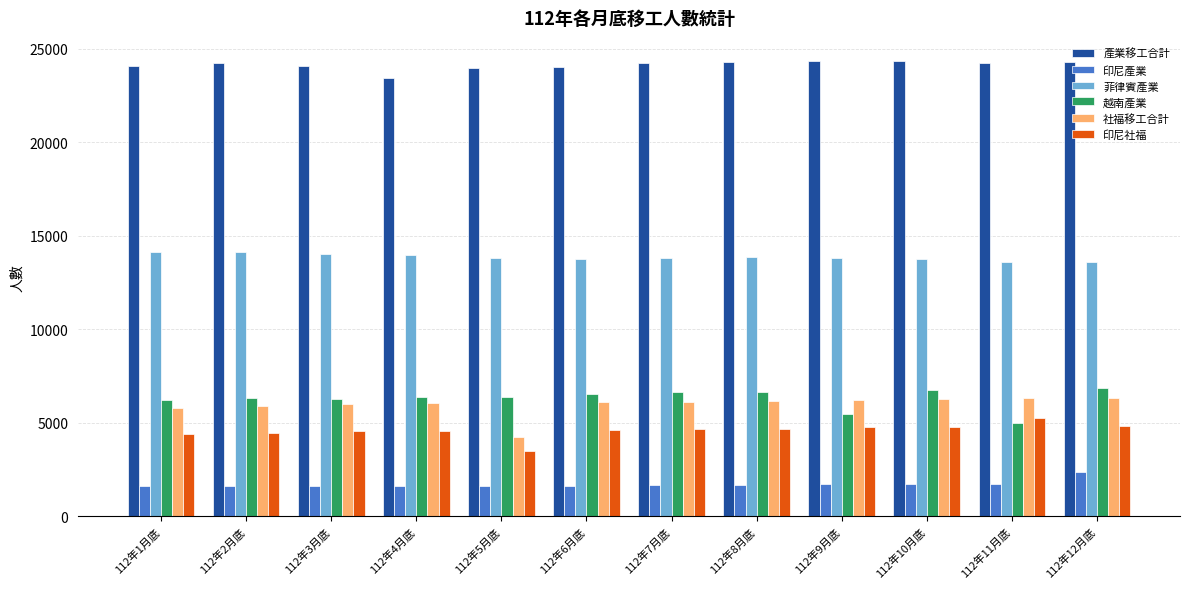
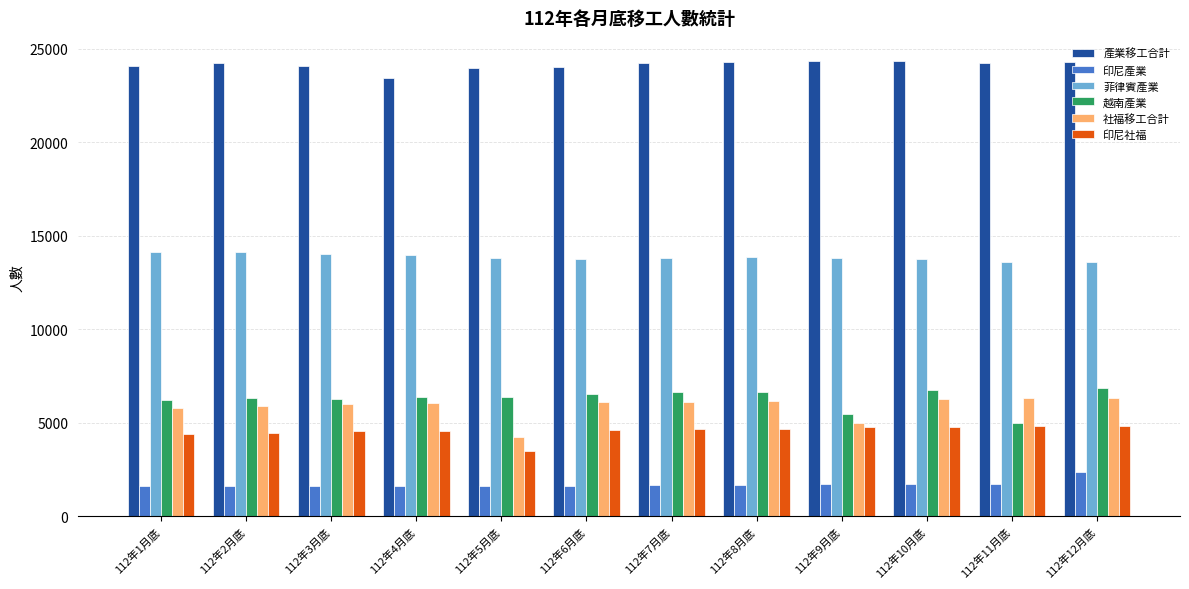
社福移工合計, 112年9月底: 6200 -> 5000
印尼社福, 112年11月底: 5300 -> 4800
